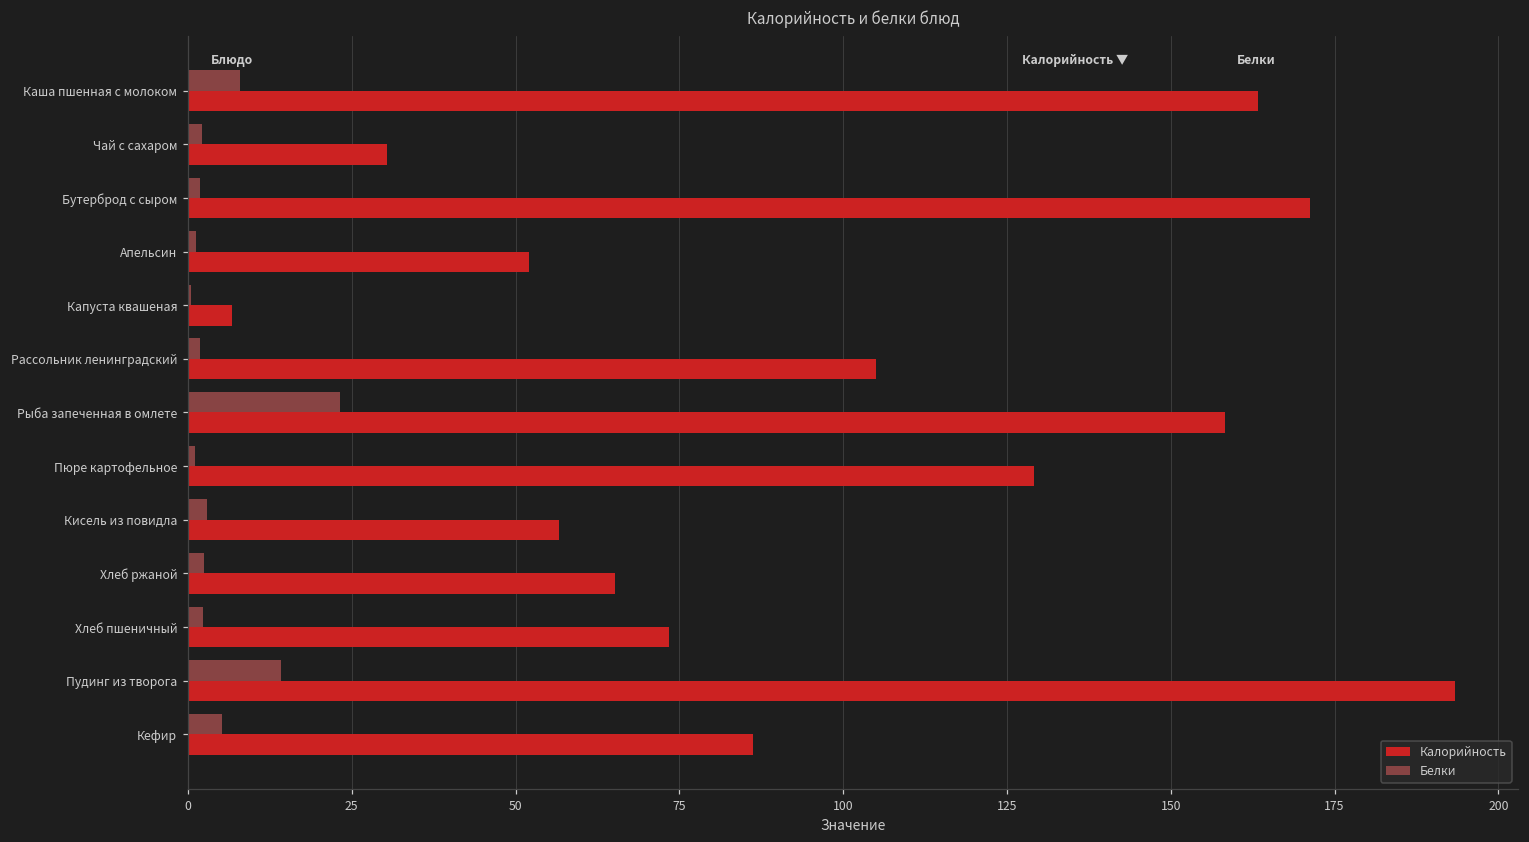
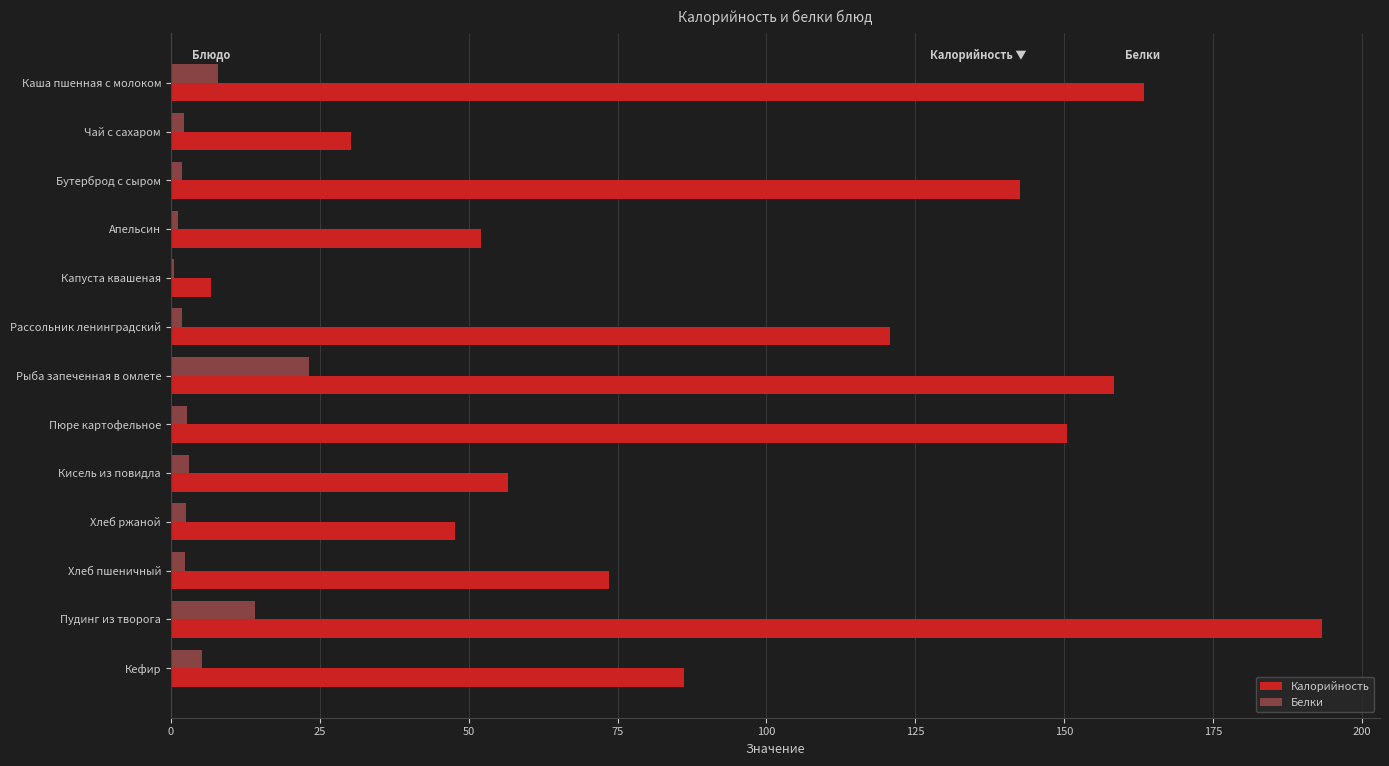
Калорийность, Бутерброд с сыром: 171 -> 143
Калорийность, Рассольник ленинградский: 105 -> 121
Белки, Пюре картофельное: 1 -> 3
Калорийность, Пюре картофельное: 129 -> 150
Калорийность, Хлеб ржаной: 65 -> 48
